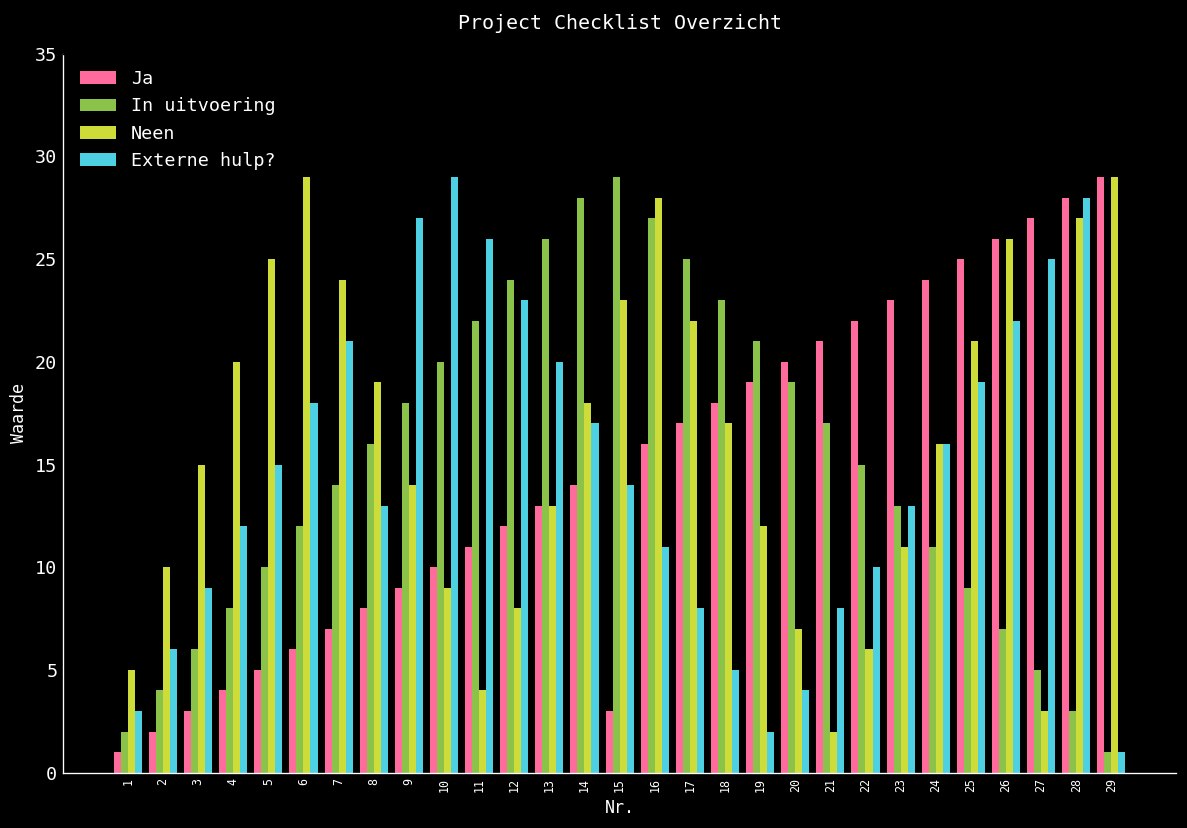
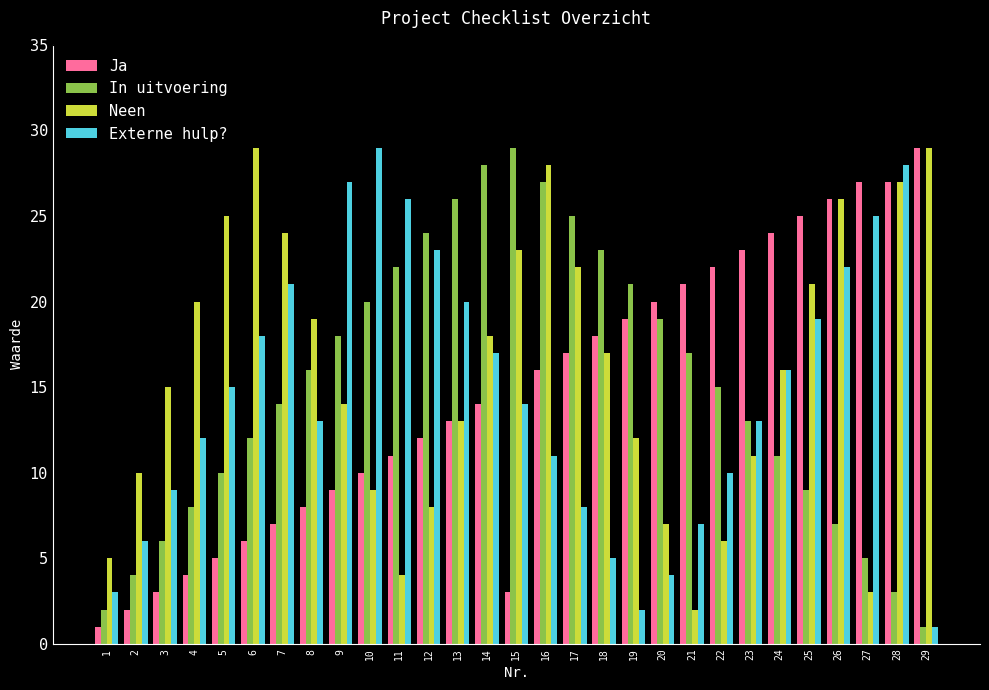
Externe hulp?, 21: 8 -> 7
Ja, 28: 28 -> 27
